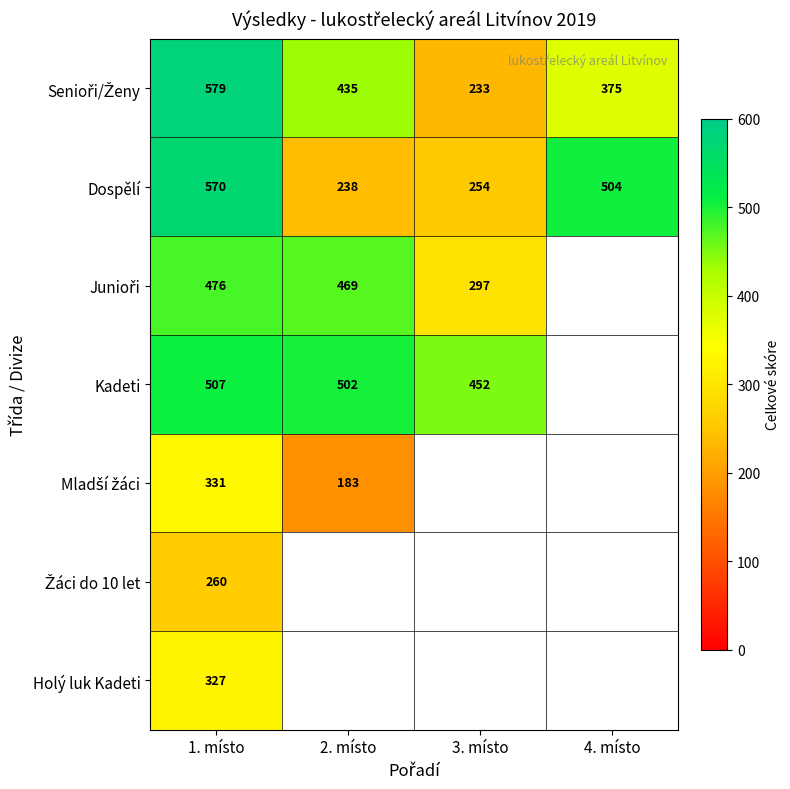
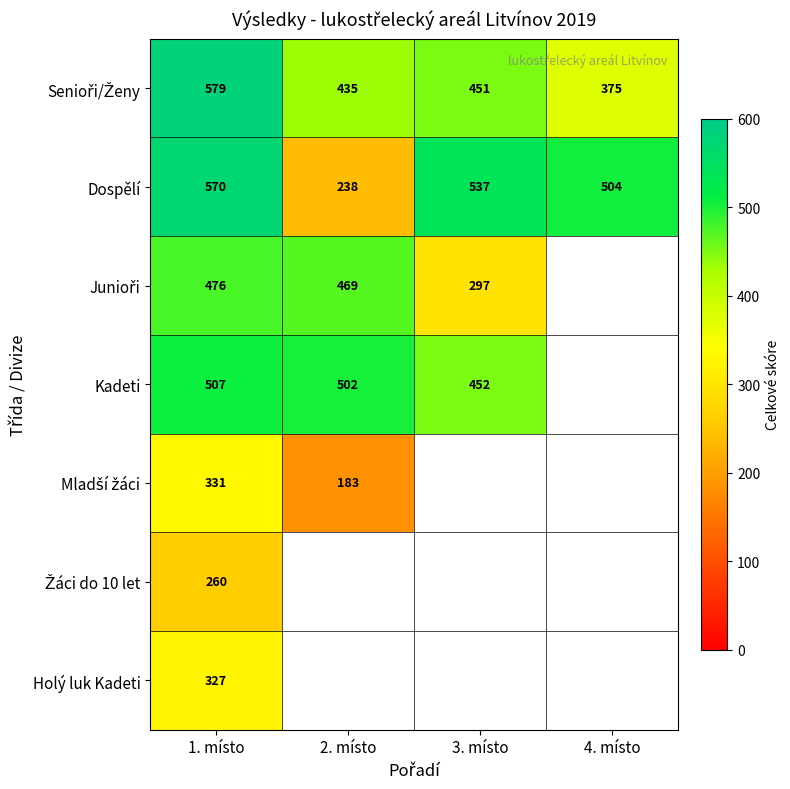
Senioři/Ženy, 3. místo: 233 -> 451
Dospělí, 3. místo: 254 -> 537
